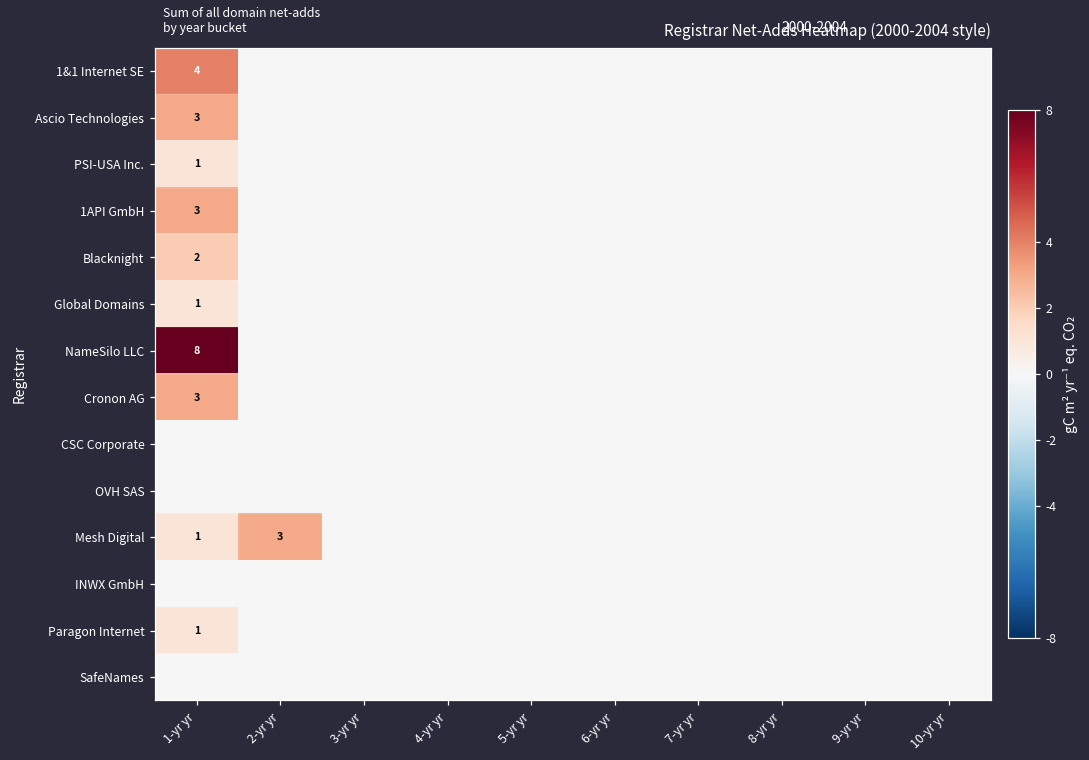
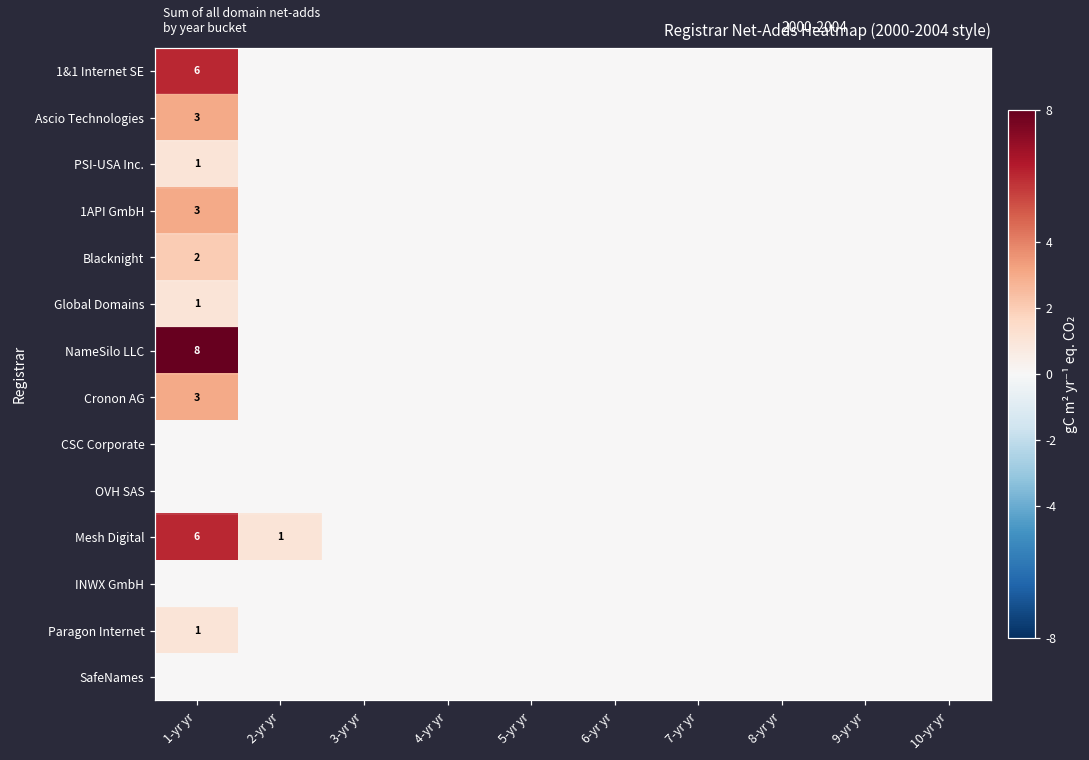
1&1 Internet SE, 1-yr yr: 4 -> 6
Mesh Digital, 1-yr yr: 1 -> 6
Mesh Digital, 2-yr yr: 3 -> 1
